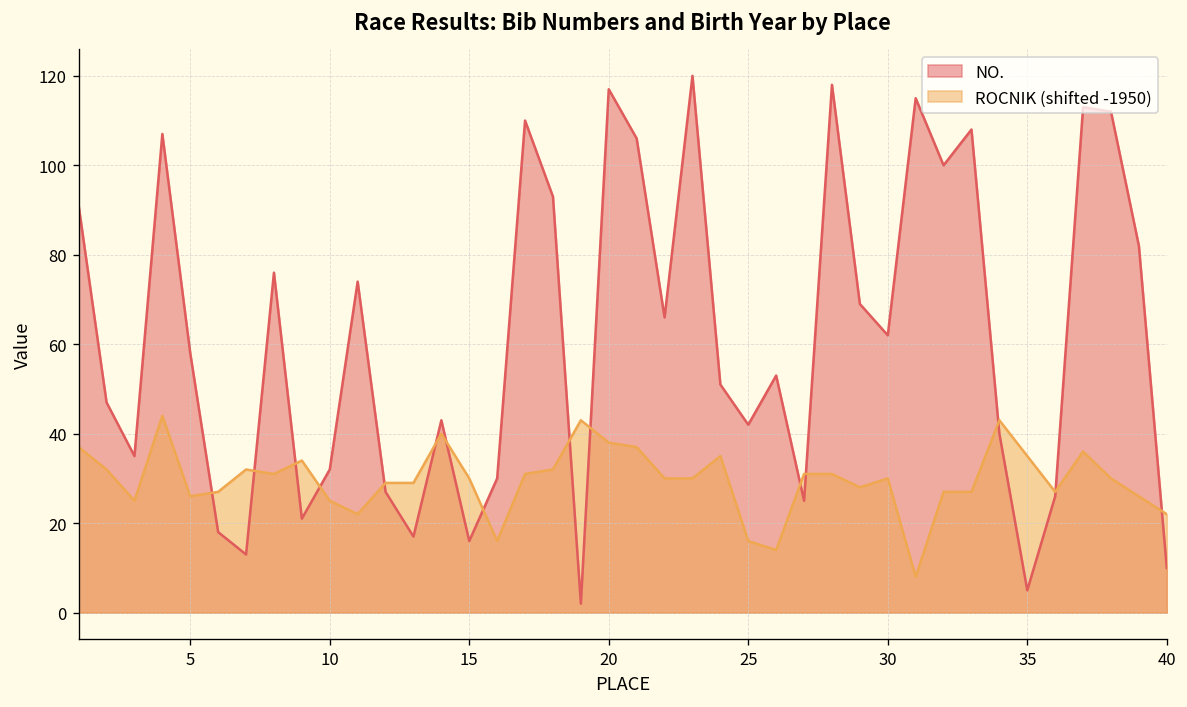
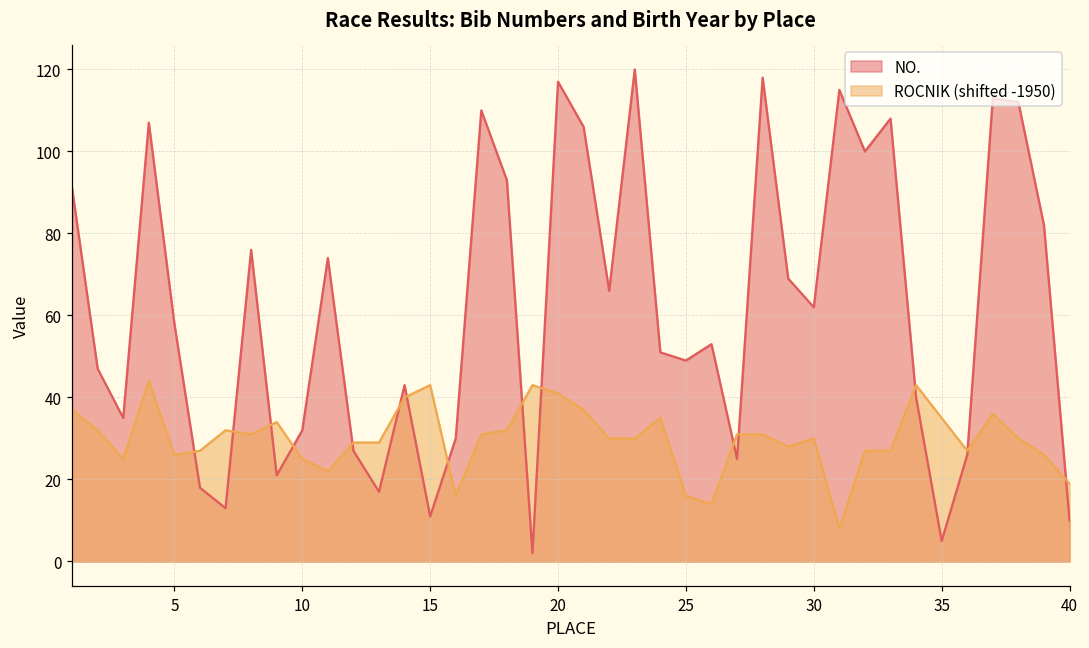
NO., 15: 16 -> 11
ROCNIK (shifted -1950), 15: 30 -> 43
ROCNIK (shifted -1950), 20: 38 -> 41
NO., 25: 42 -> 49
ROCNIK (shifted -1950), 40: 22 -> 19
